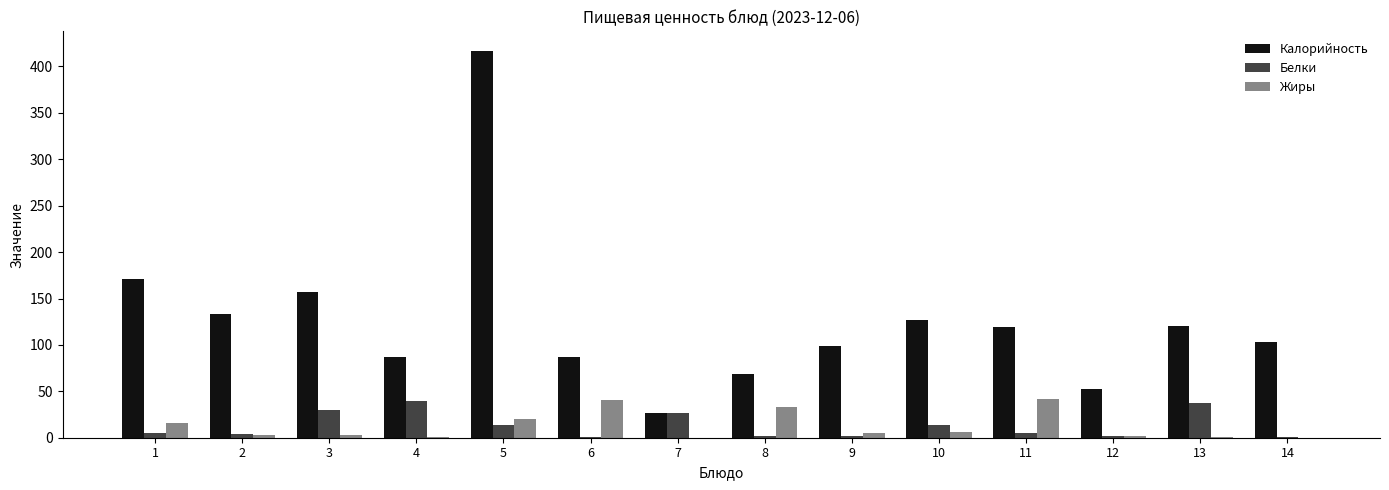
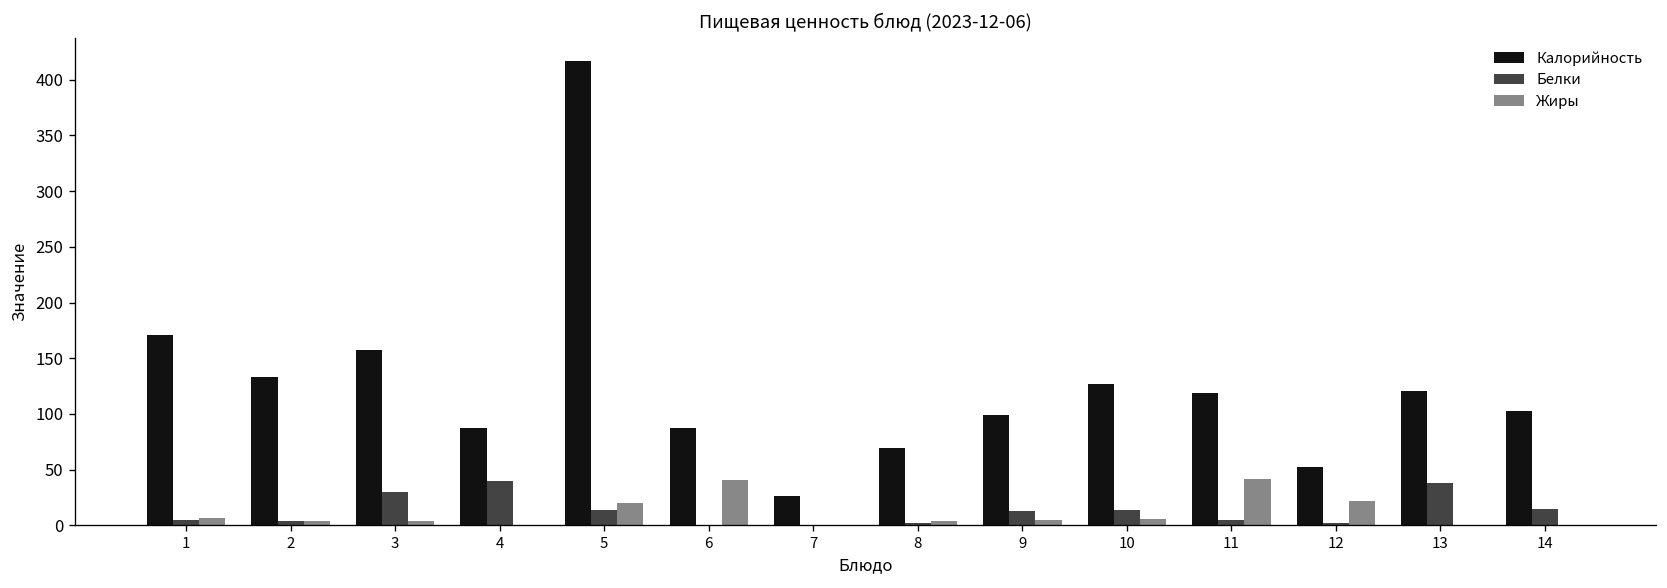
Жиры, 1: 20 -> 10
Белки, 7: 30 -> 0
Жиры, 8: 30 -> 0
Белки, 9: 0 -> 10
Жиры, 12: 0 -> 20
Белки, 14: 0 -> 20
